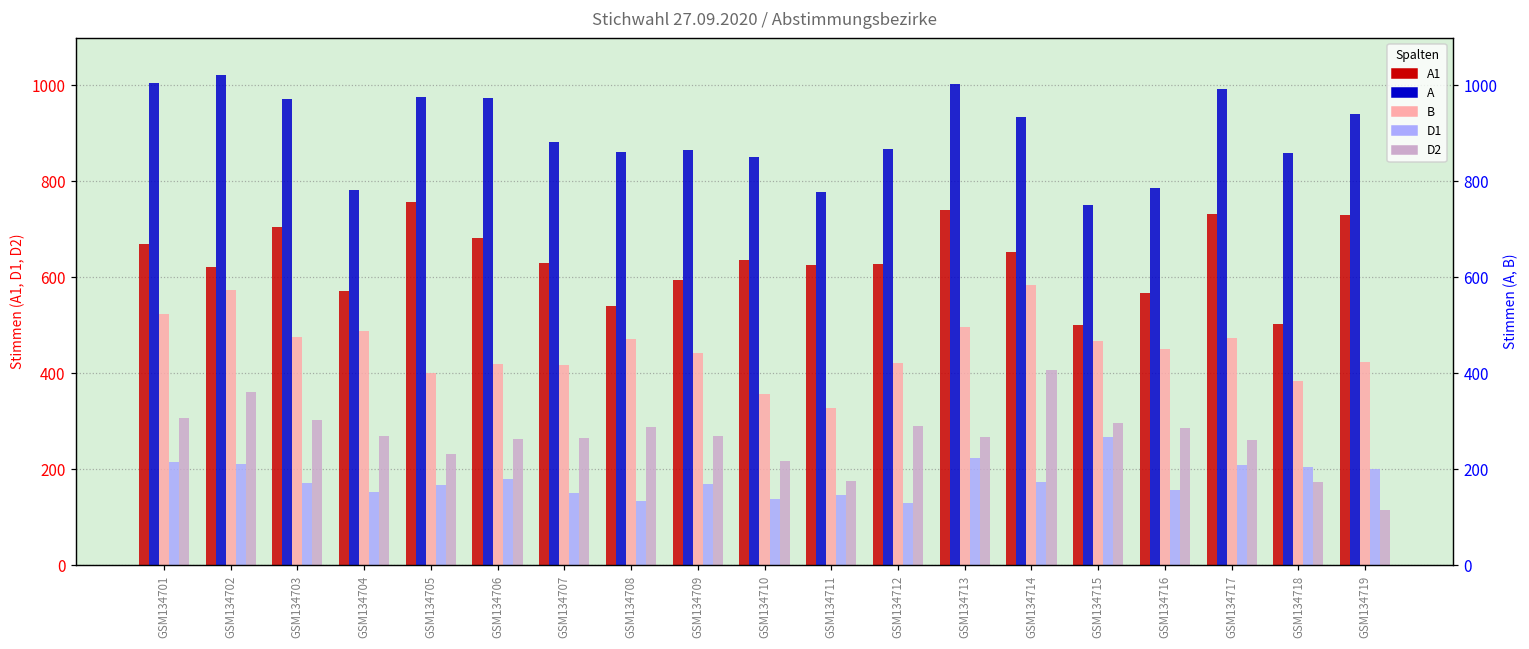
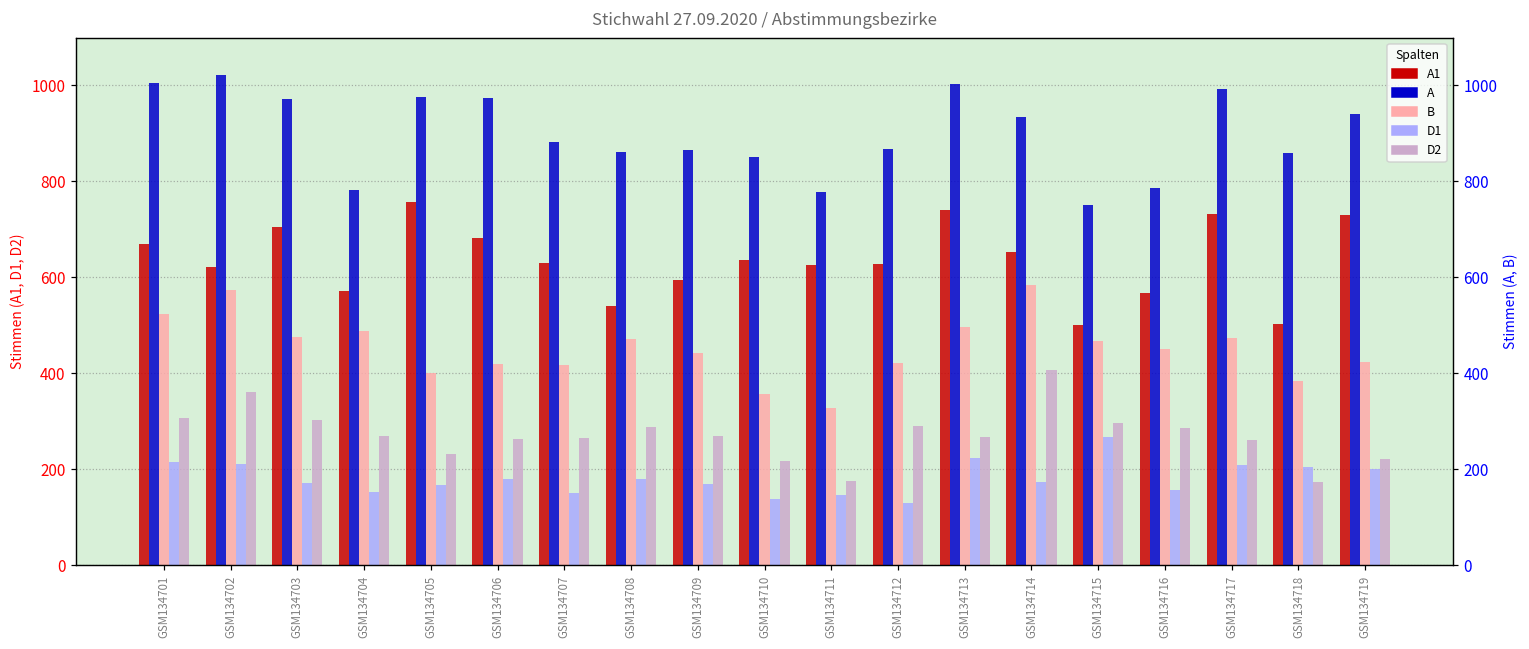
D1, GSM134708: 130 -> 180
D2, GSM134719: 120 -> 220
